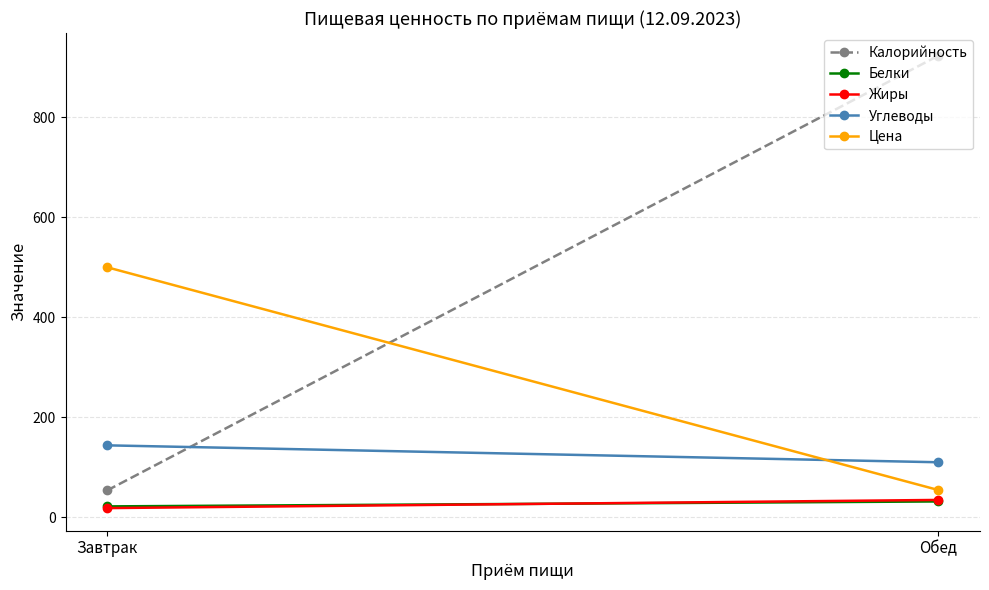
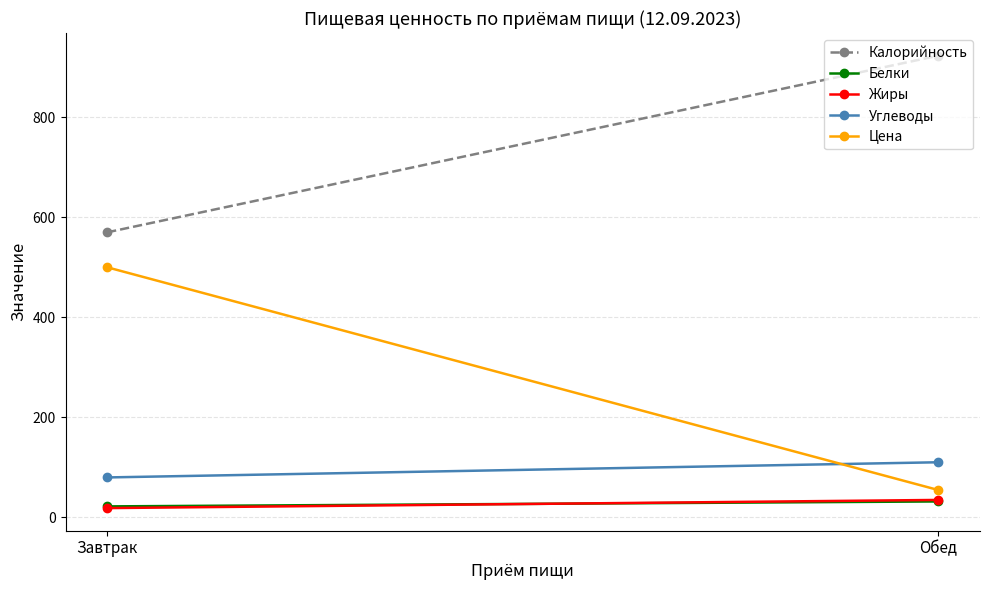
Калорийность, Завтрак: 50 -> 570
Углеводы, Завтрак: 140 -> 80
